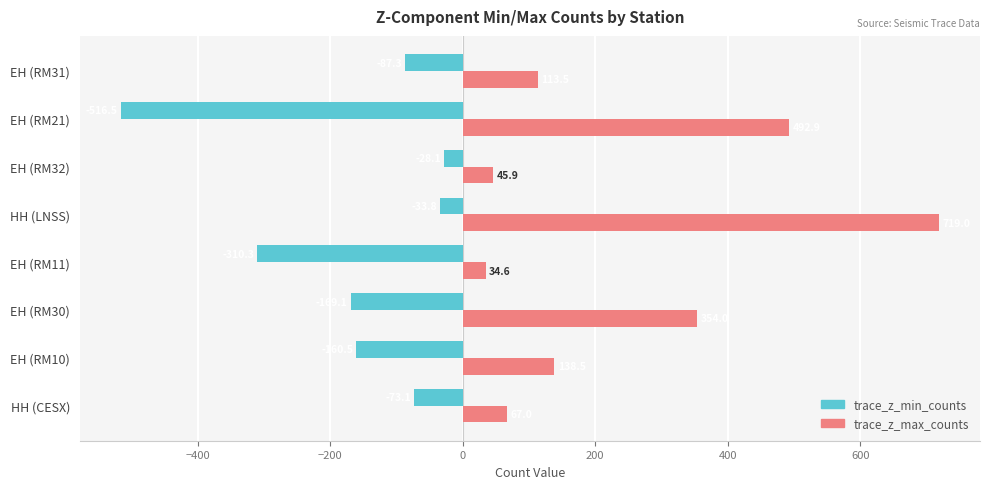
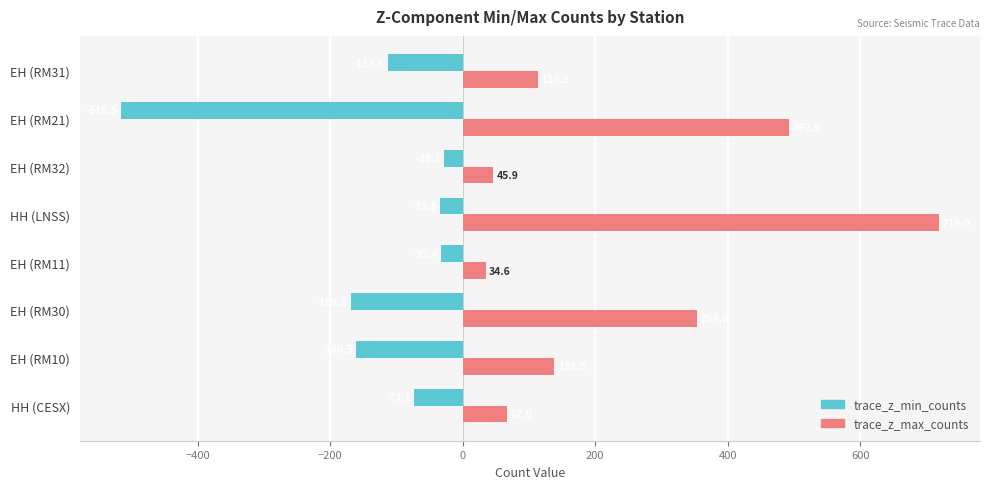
trace_z_min_counts, EH (RM31): -90 -> -110
trace_z_min_counts, EH (RM11): -310 -> -30
